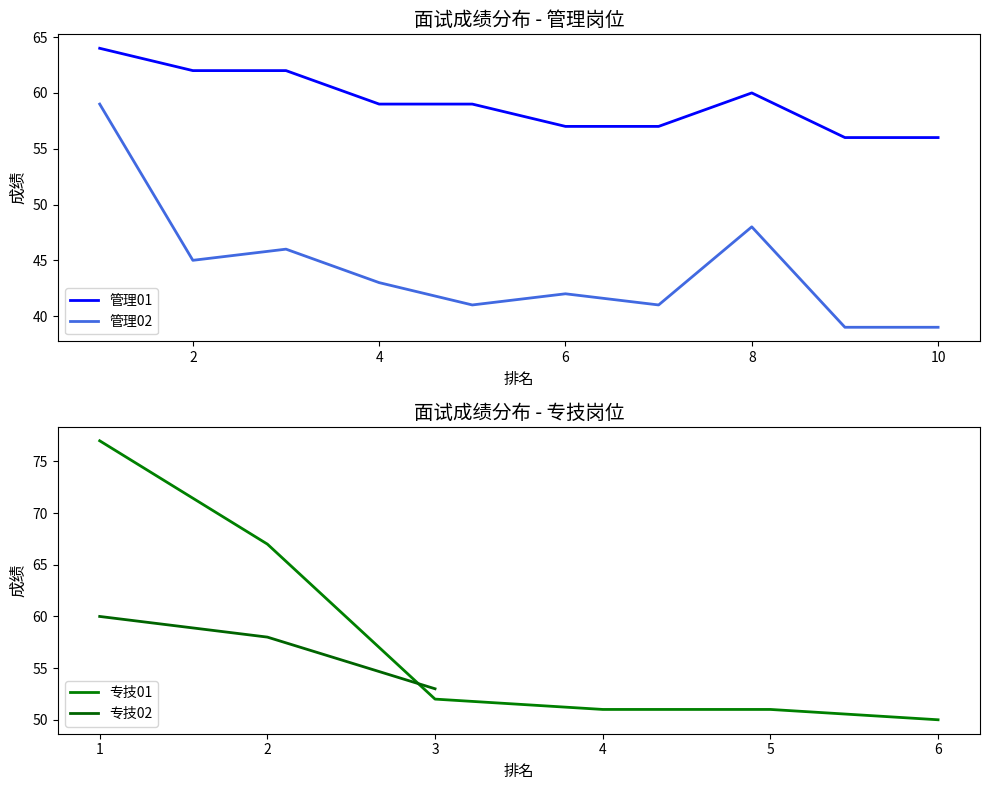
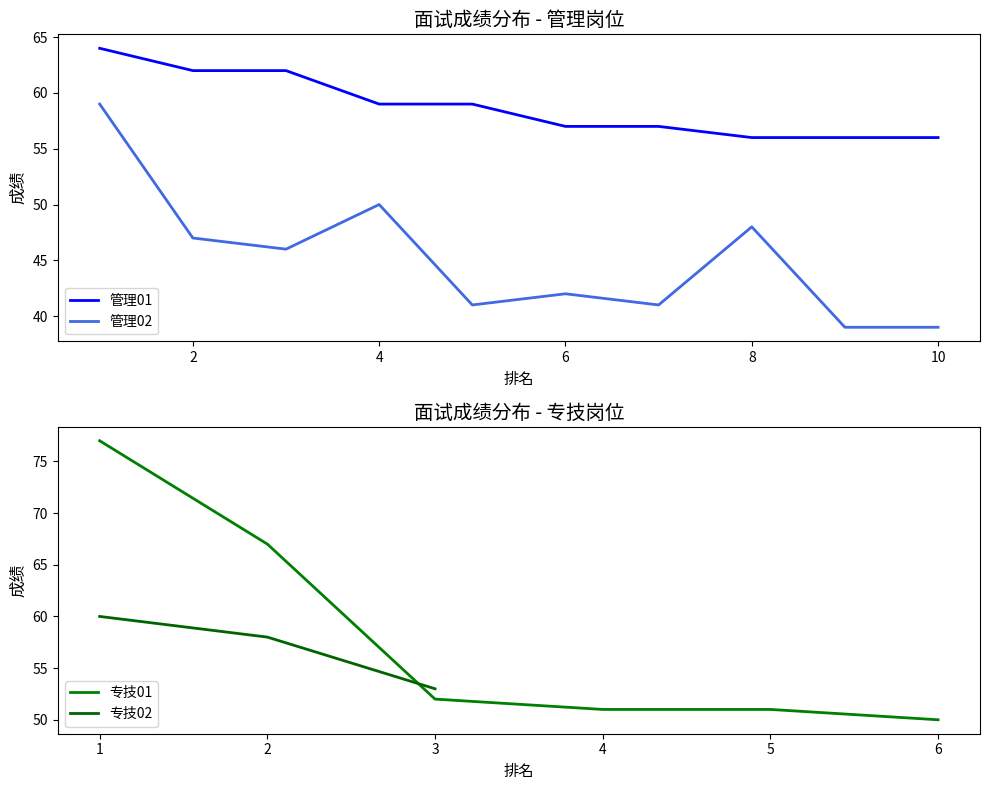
面试成绩分布 - 管理岗位, 管理02, 2: 45 -> 47
面试成绩分布 - 管理岗位, 管理02, 4: 43 -> 50
面试成绩分布 - 管理岗位, 管理01, 8: 60 -> 56
